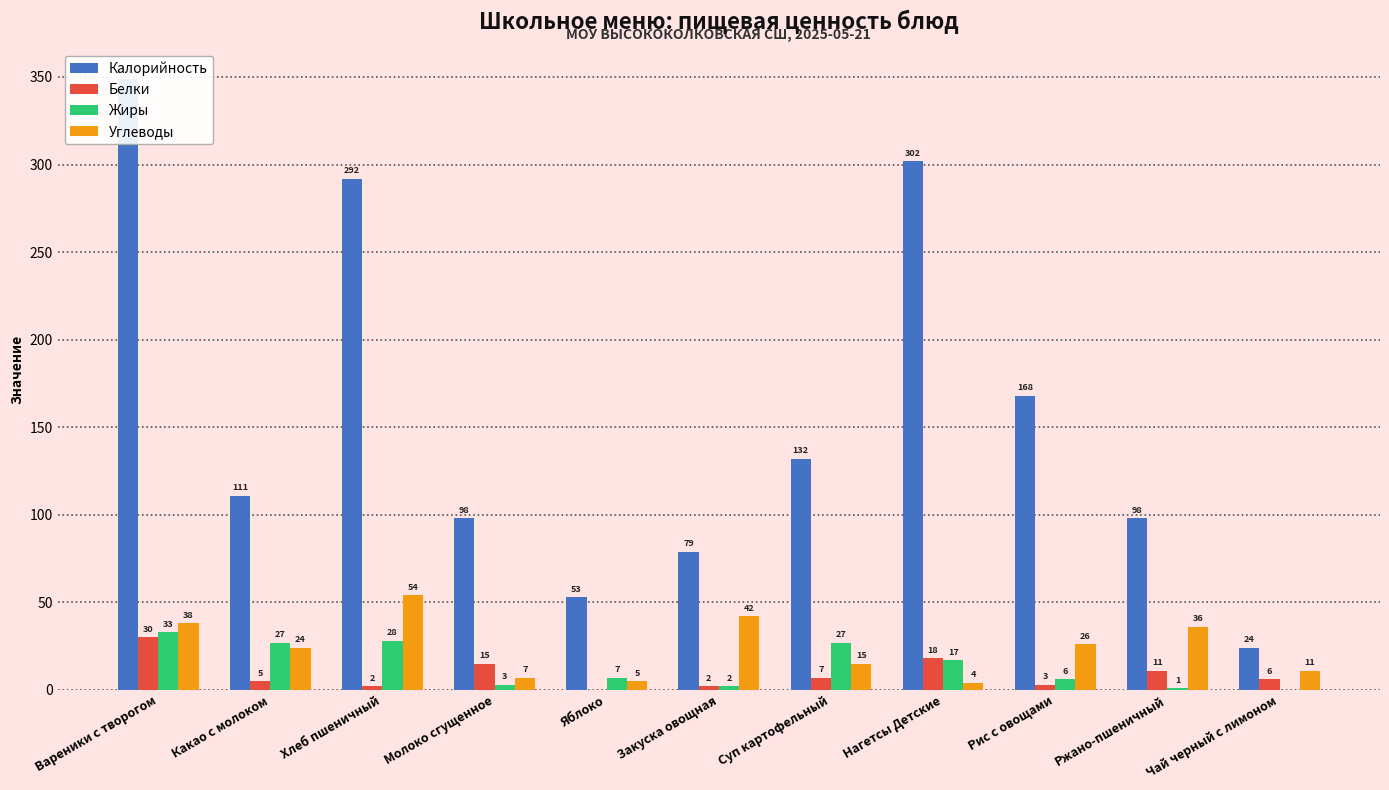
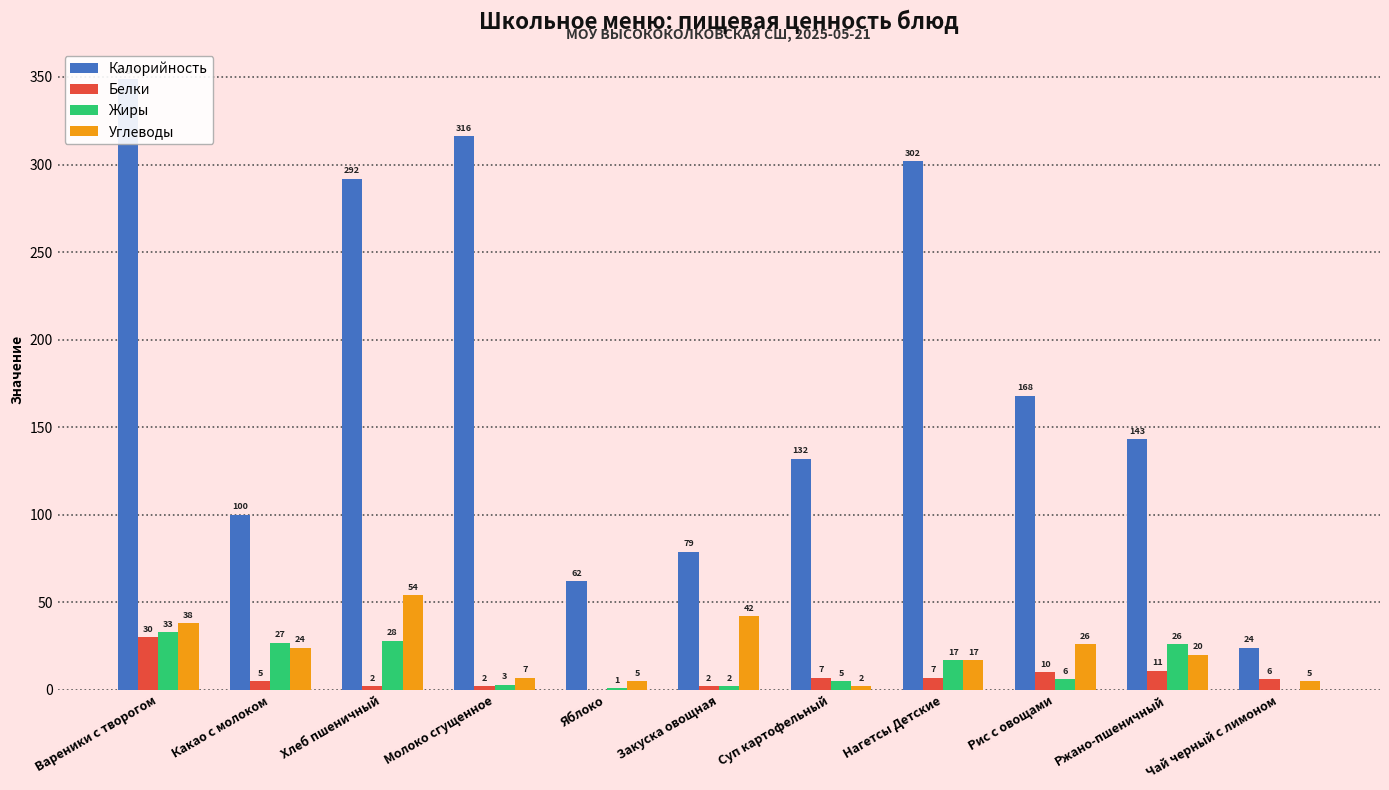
Калорийность, Какао с молоком: 111 -> 100
Калорийность, Молоко сгущенное: 98 -> 316
Белки, Молоко сгущенное: 15 -> 2
Калорийность, Яблоко: 53 -> 62
Жиры, Яблоко: 7 -> 1
Жиры, Суп картофельный: 27 -> 5
Углеводы, Суп картофельный: 15 -> 2
Белки, Нагетсы Детские: 18 -> 7
Углеводы, Нагетсы Детские: 4 -> 17
Белки, Рис с овощами: 3 -> 10
Калорийность, Ржано-пшеничный: 98 -> 143
Жиры, Ржано-пшеничный: 1 -> 26
Углеводы, Ржано-пшеничный: 36 -> 20
Углеводы, Чай черный с лимоном: 11 -> 5
